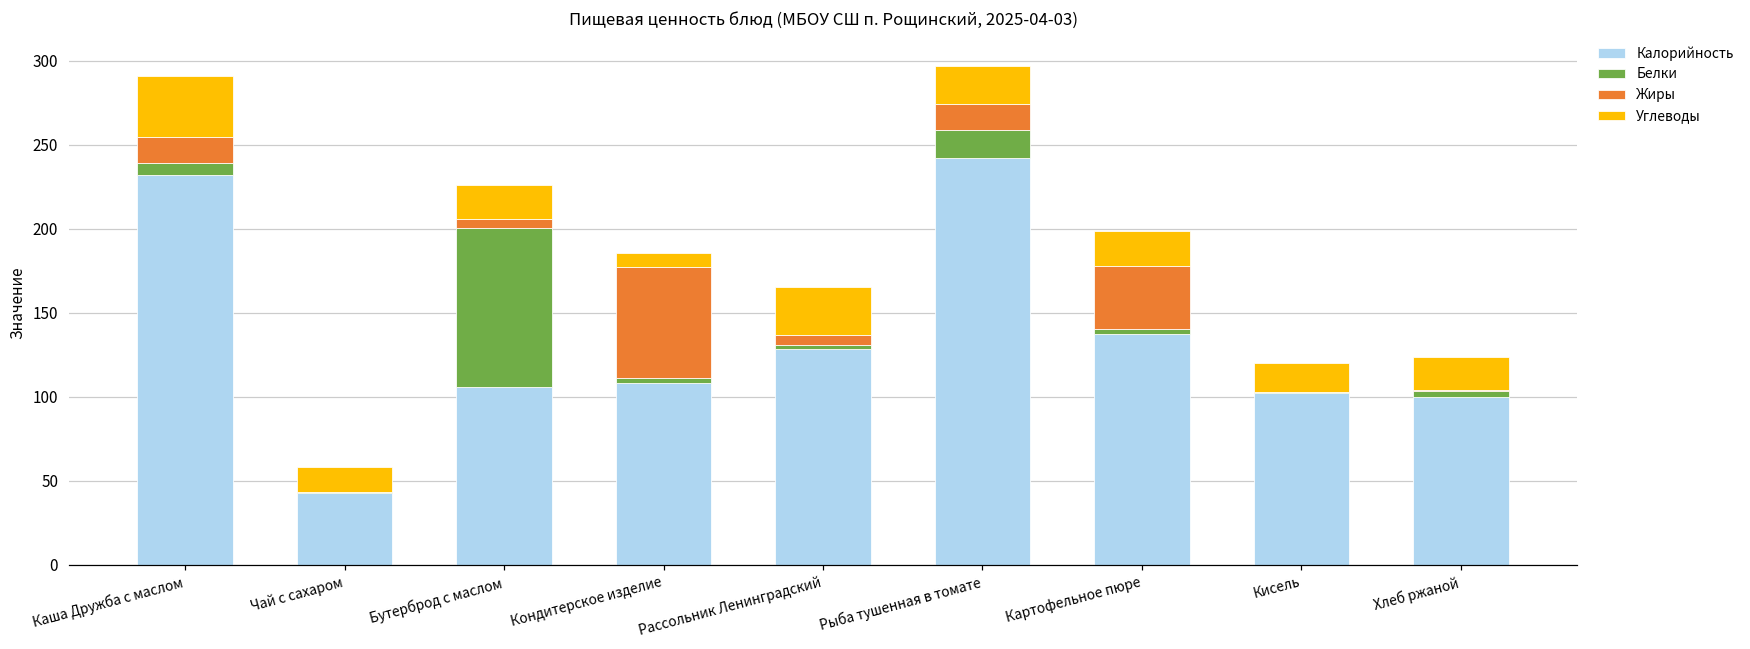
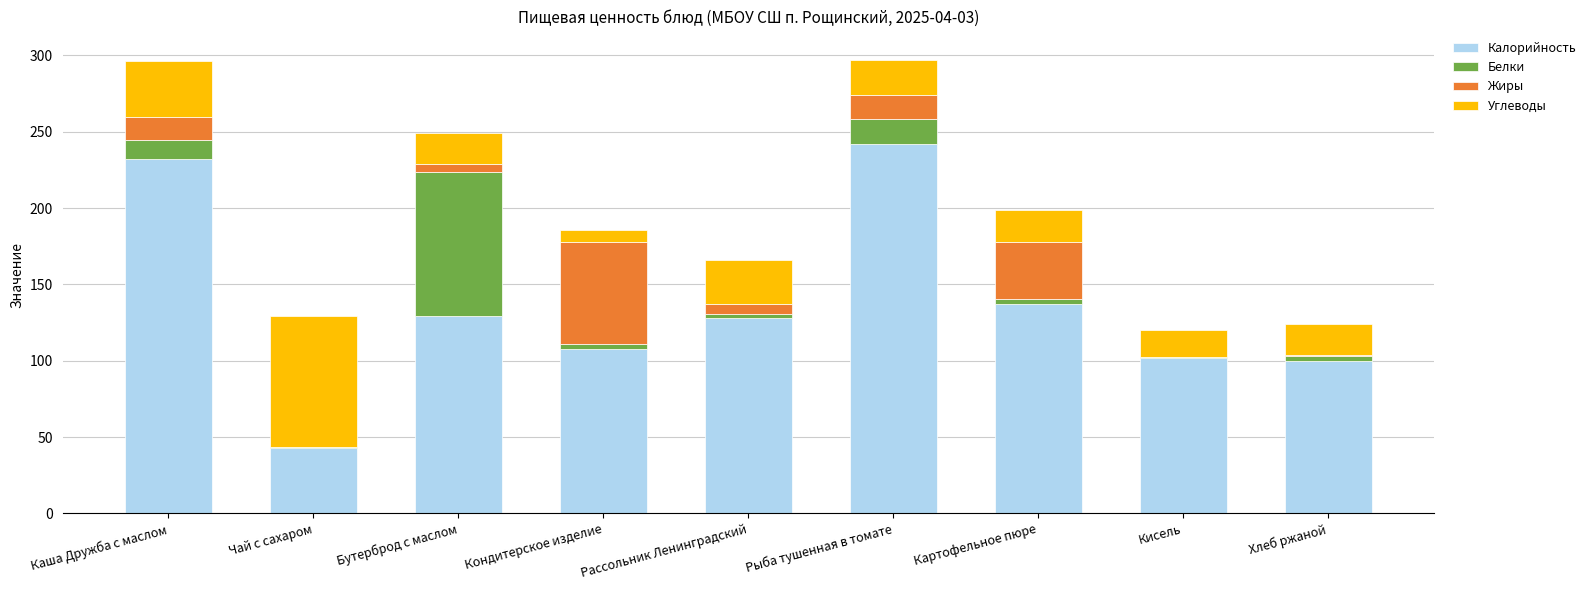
Белки, Каша Дружба с маслом: 7 -> 13
Углеводы, Чай с сахаром: 15 -> 86
Калорийность, Бутерброд с маслом: 106 -> 129
